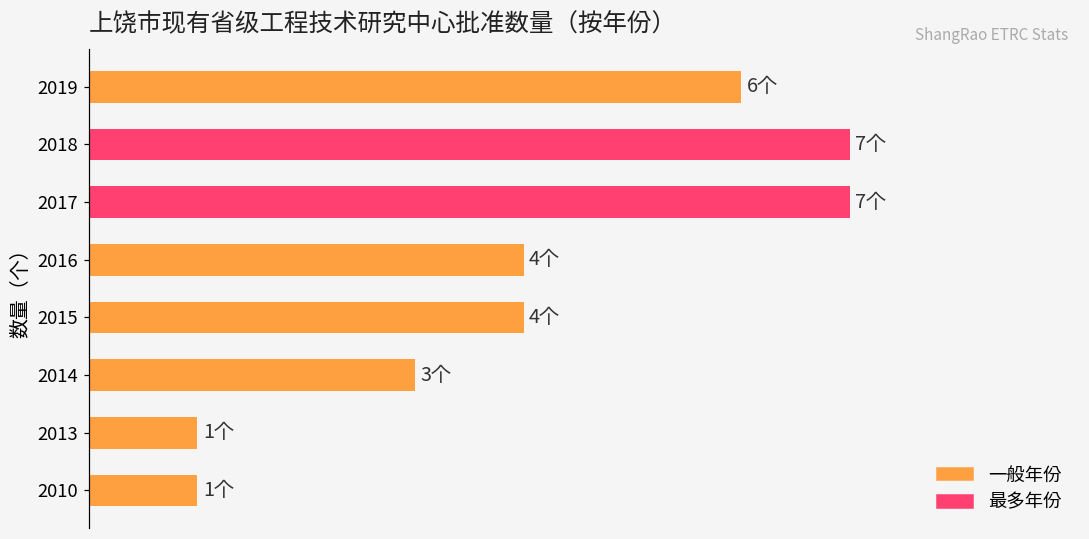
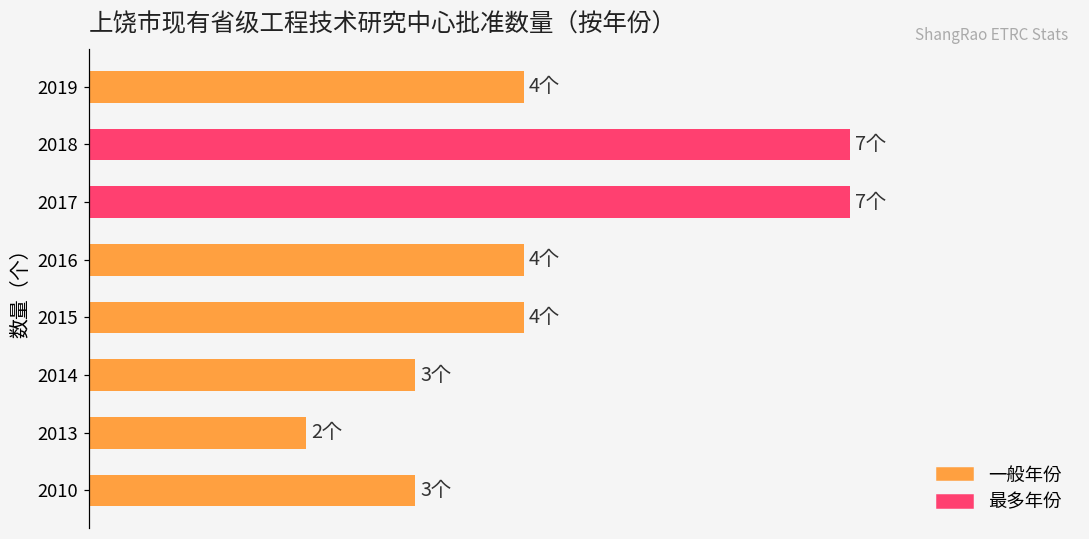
2019: 6个 -> 4个
2013: 1个 -> 2个
2010: 1个 -> 3个
